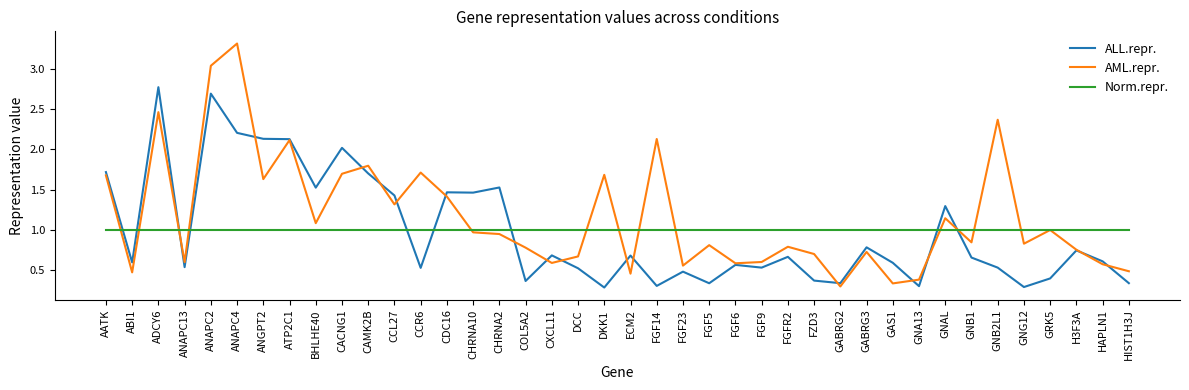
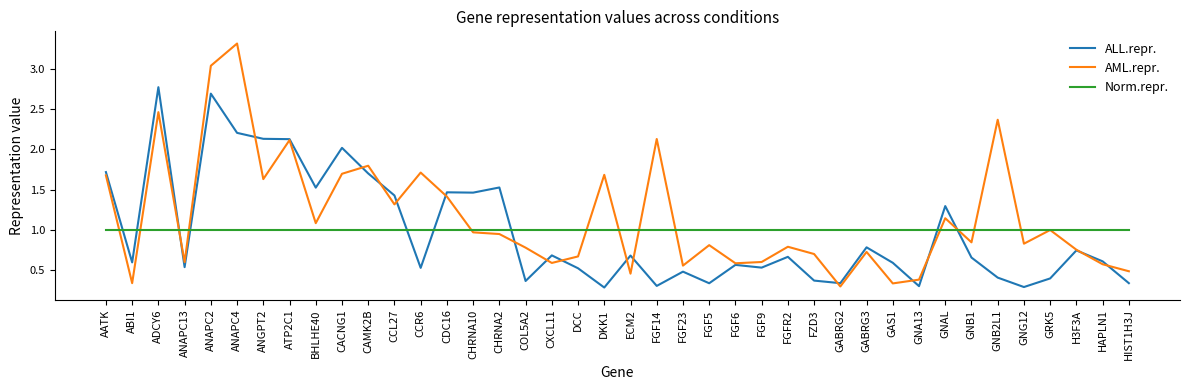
AML.repr., ABI1: 0.5 -> 0.3
ALL.repr., GNB2L1: 0.5 -> 0.4
